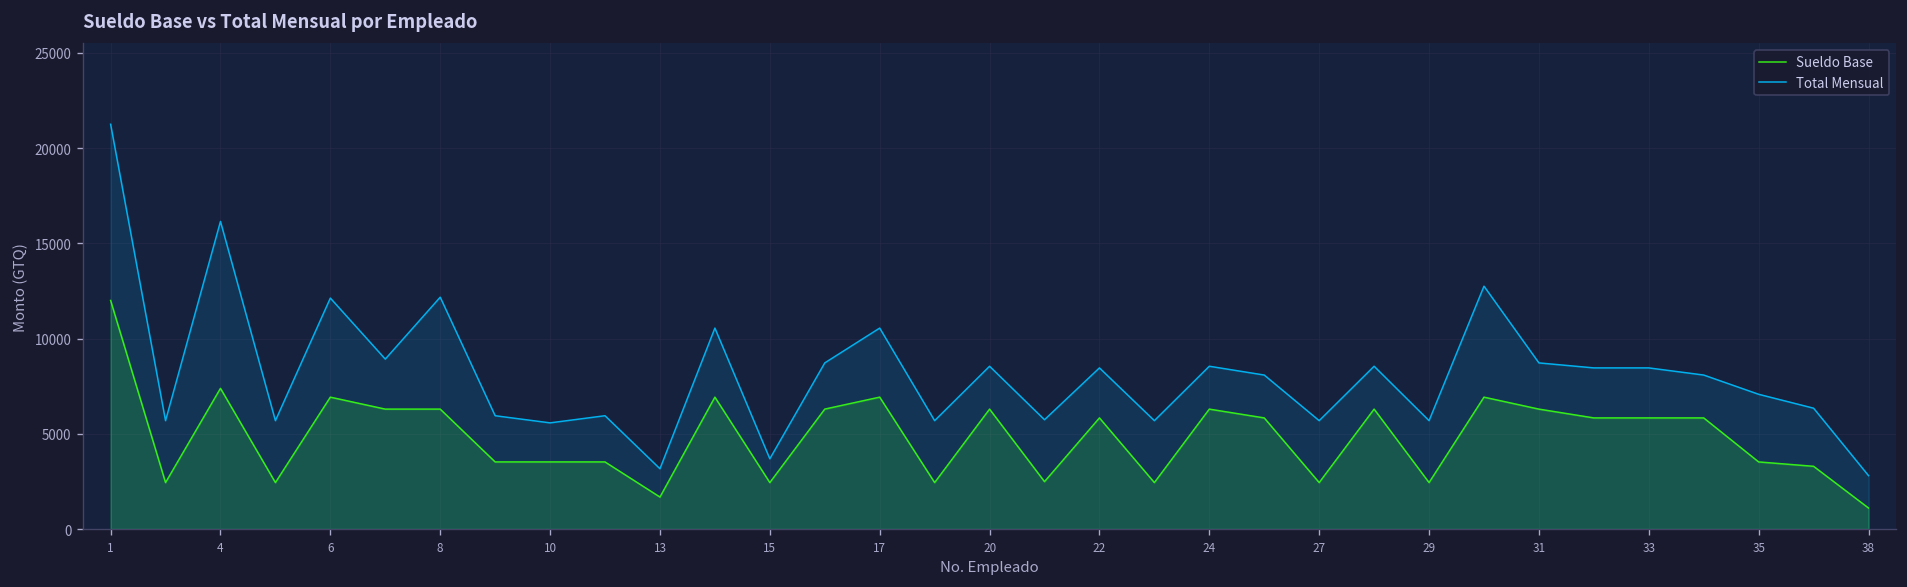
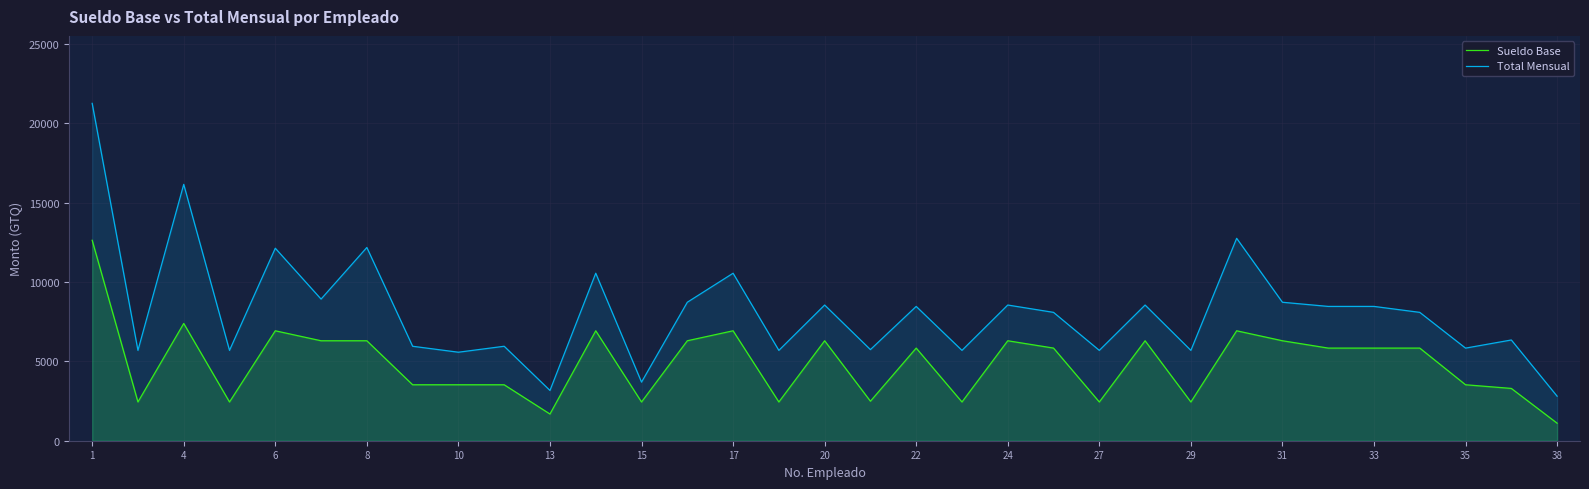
Sueldo Base, 1: 12000 -> 12600
Total Mensual, 35: 7100 -> 5800
